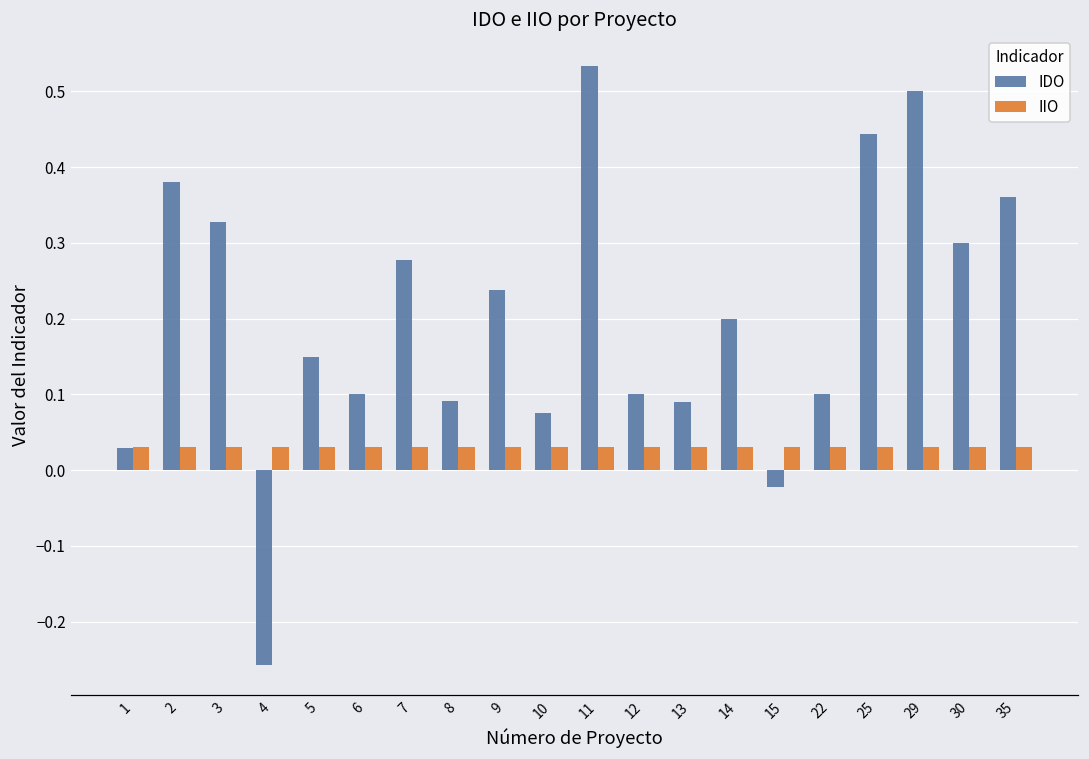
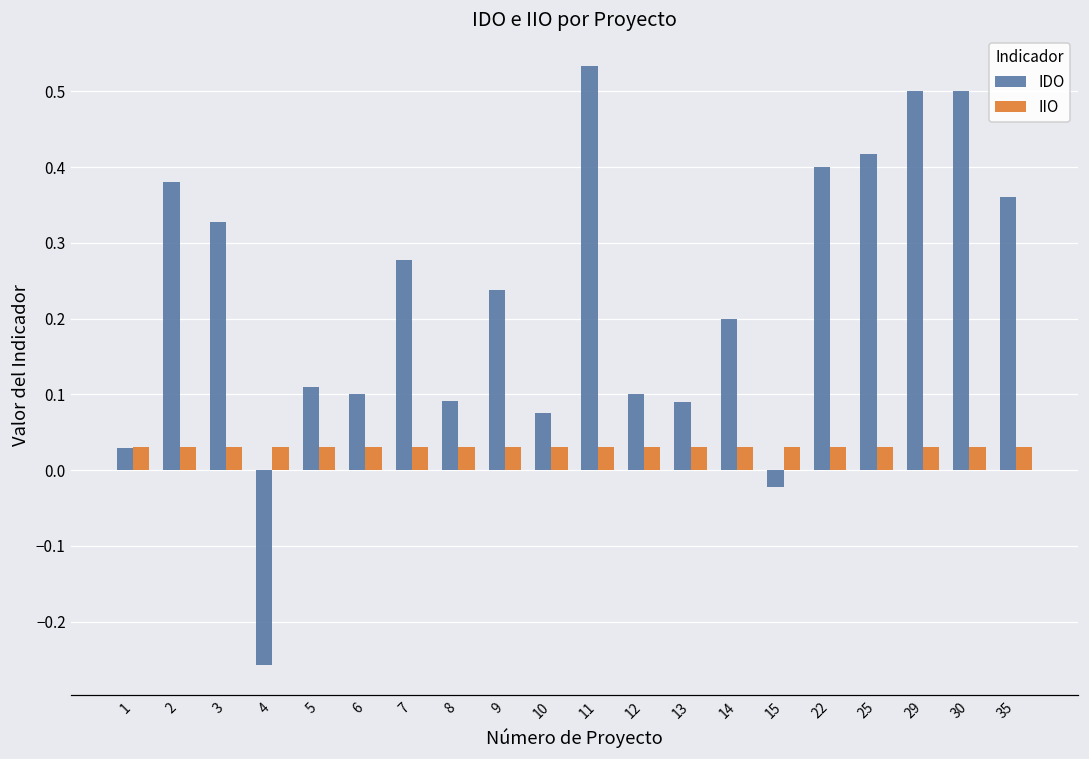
IDO, 5: 0.15 -> 0.11
IDO, 22: 0.1 -> 0.4
IDO, 25: 0.44 -> 0.42
IDO, 30: 0.3 -> 0.5
